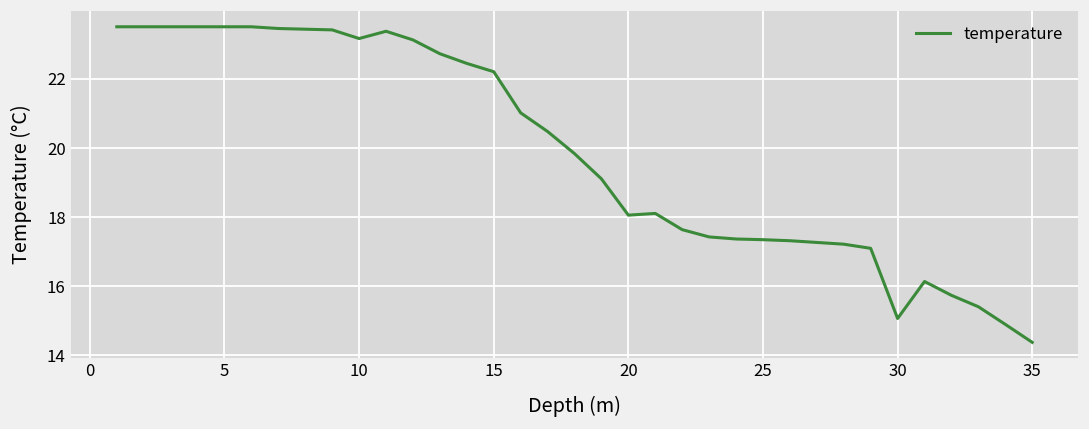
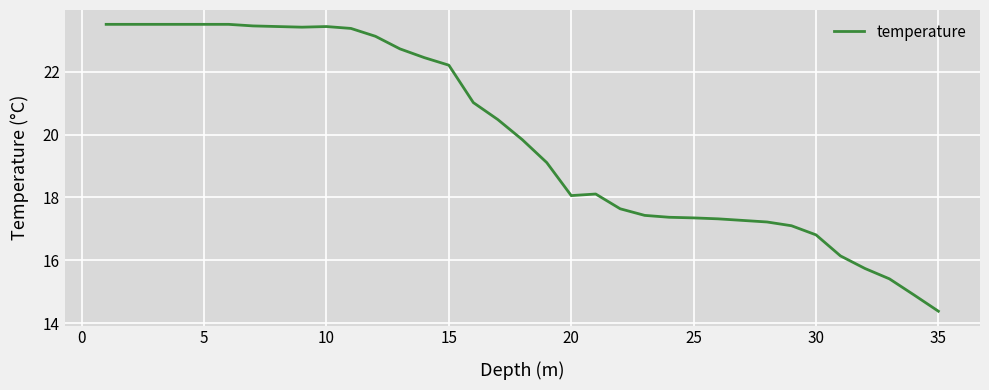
10: 23.2 -> 23.4
30: 15.1 -> 16.8
